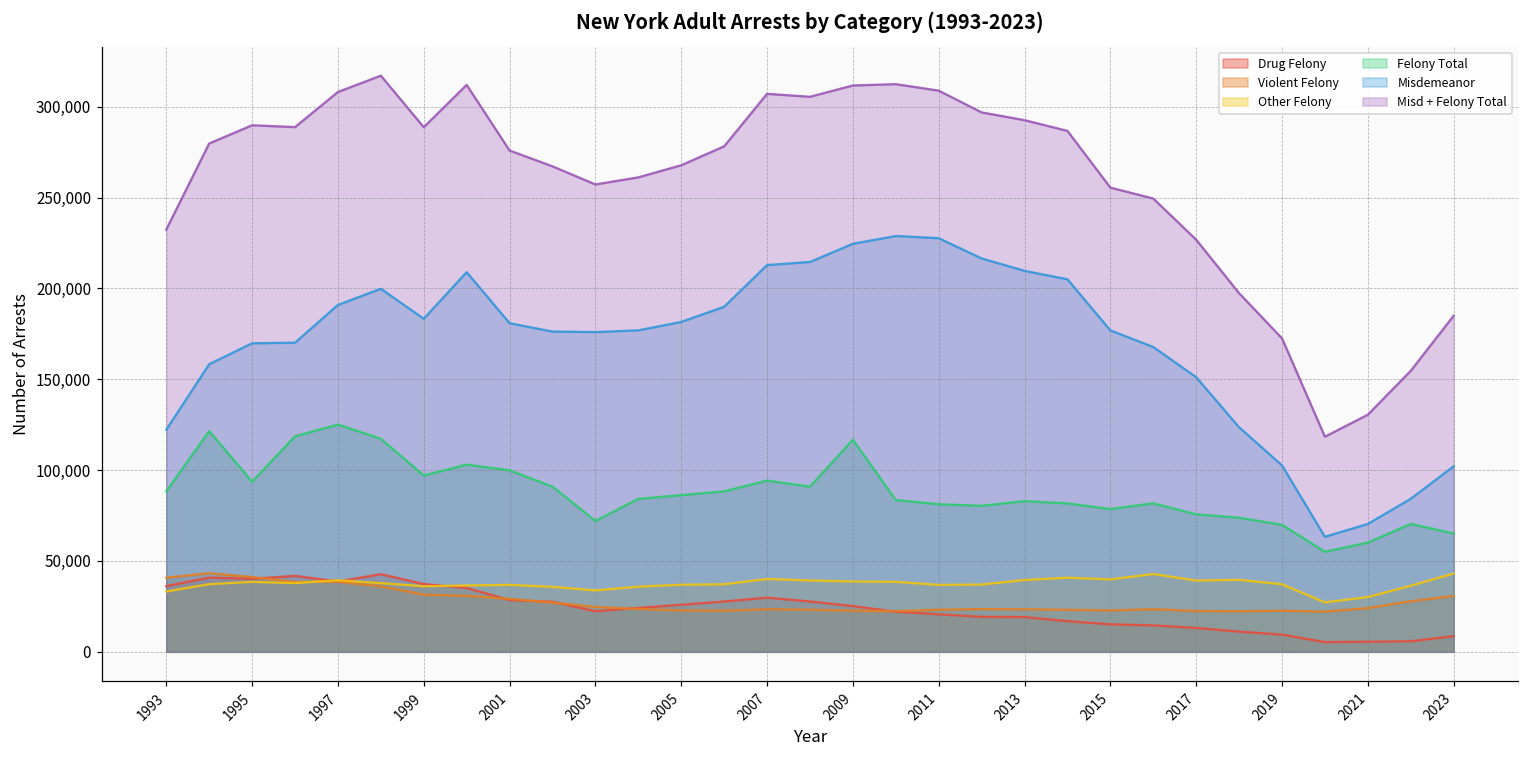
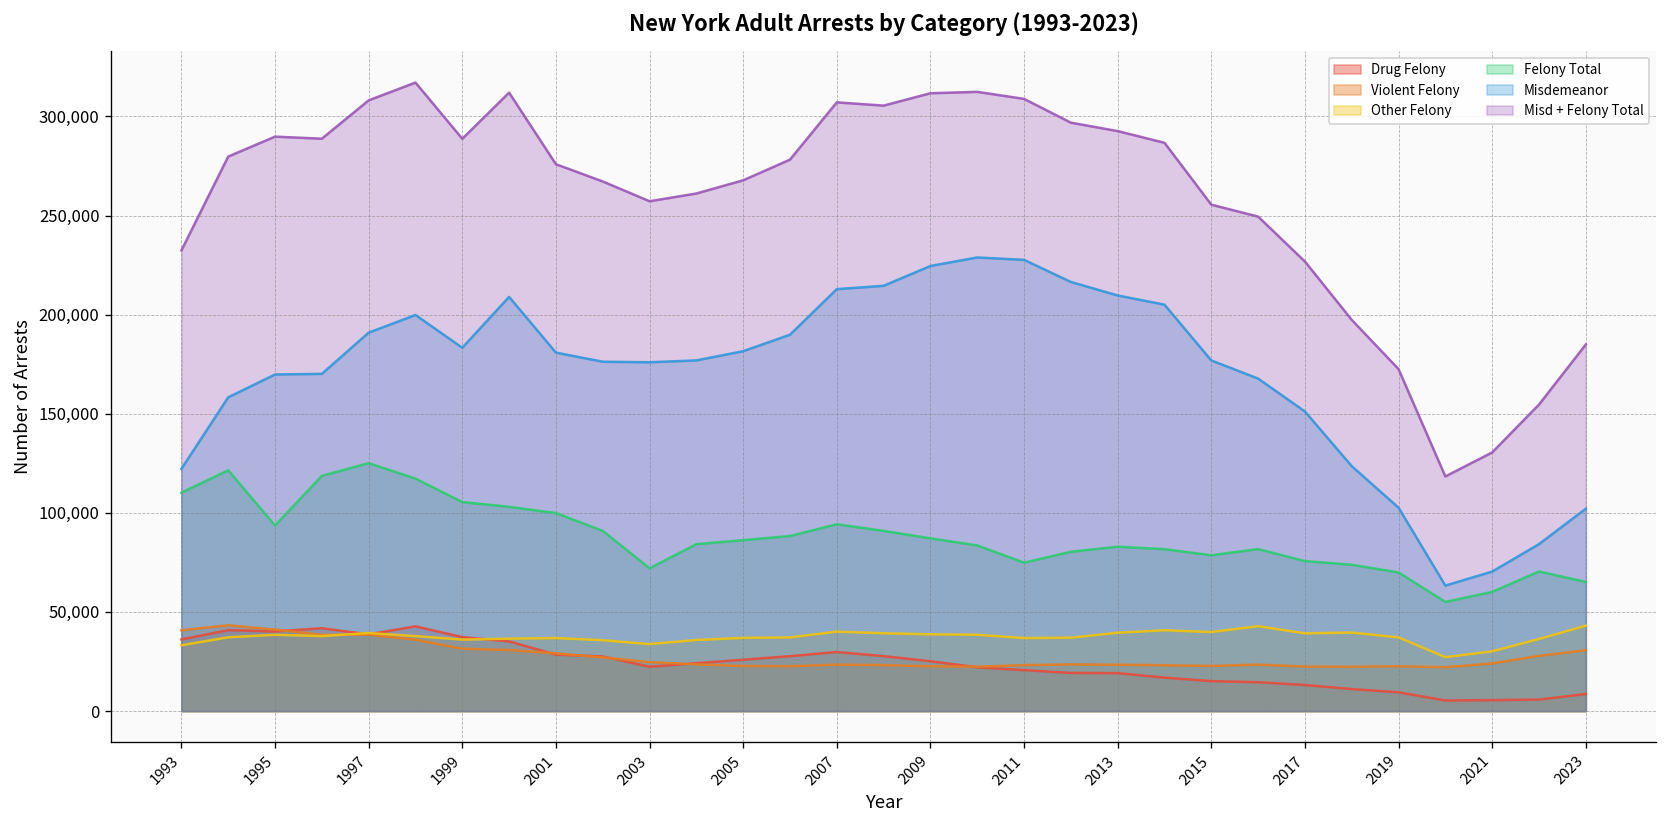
Felony Total, 1993: 88,000 -> 110,000
Felony Total, 1999: 97,000 -> 105,000
Felony Total, 2009: 117,000 -> 87,000
Felony Total, 2011: 81,000 -> 75,000
